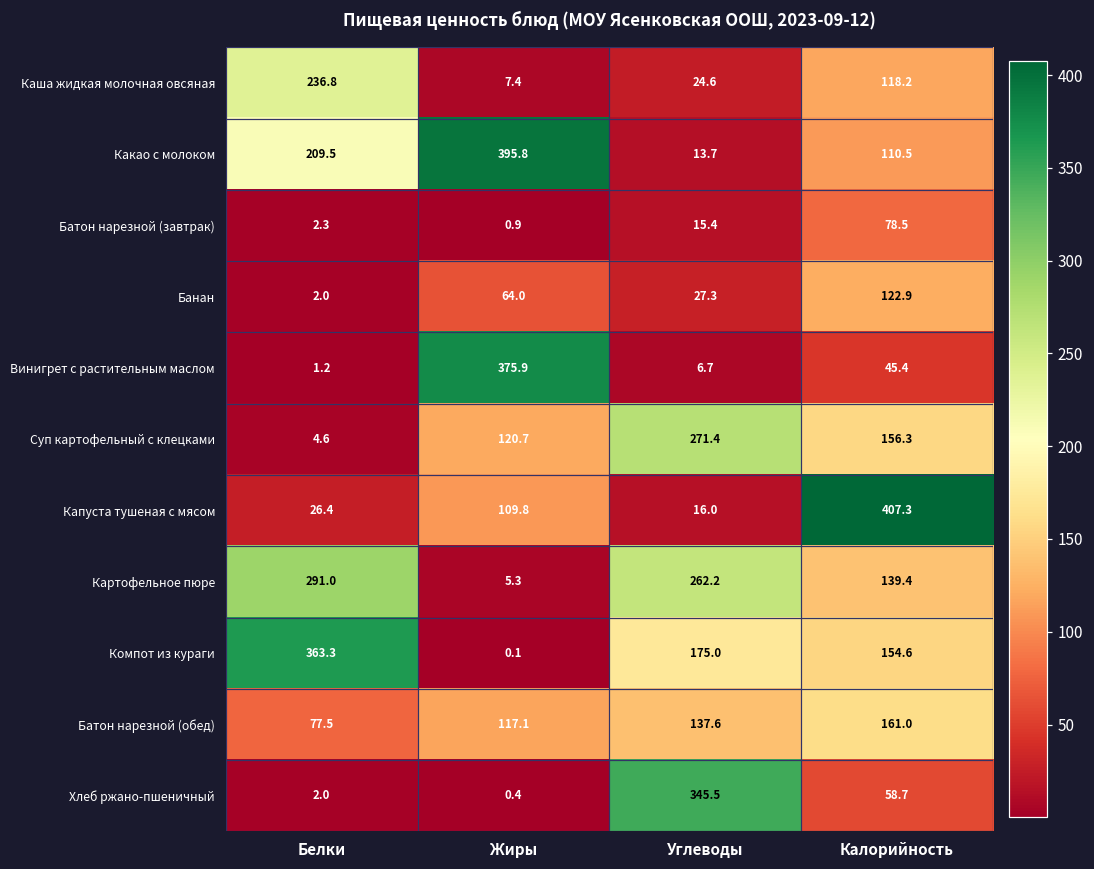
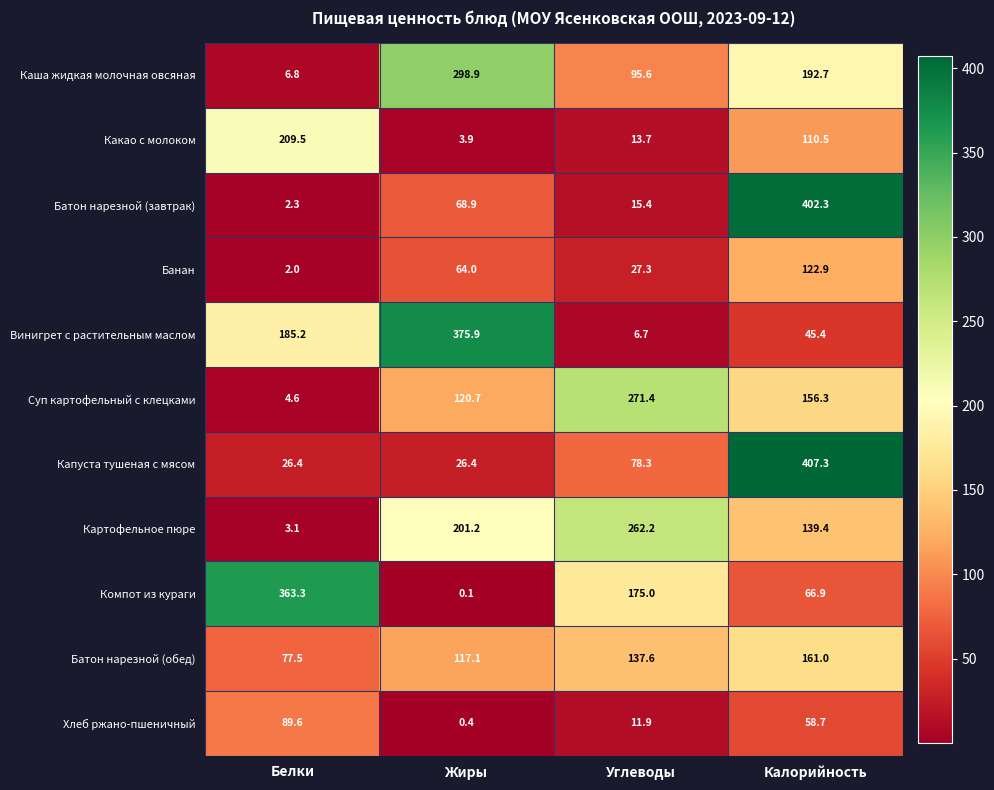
Каша жидкая молочная овсяная, Белки: 236.8 -> 6.8
Каша жидкая молочная овсяная, Жиры: 7.4 -> 298.9
Каша жидкая молочная овсяная, Углеводы: 24.6 -> 95.6
Каша жидкая молочная овсяная, Калорийность: 118.2 -> 192.7
Какао с молоком, Жиры: 395.8 -> 3.9
Батон нарезной (завтрак), Жиры: 0.9 -> 68.9
Батон нарезной (завтрак), Калорийность: 78.5 -> 402.3
Винигрет с растительным маслом, Белки: 1.2 -> 185.2
Капуста тушеная с мясом, Жиры: 109.8 -> 26.4
Капуста тушеная с мясом, Углеводы: 16.0 -> 78.3
Картофельное пюре, Белки: 291.0 -> 3.1
Картофельное пюре, Жиры: 5.3 -> 201.2
Компот из кураги, Калорийность: 154.6 -> 66.9
Хлеб ржано-пшеничный, Белки: 2.0 -> 89.6
Хлеб ржано-пшеничный, Углеводы: 345.5 -> 11.9
